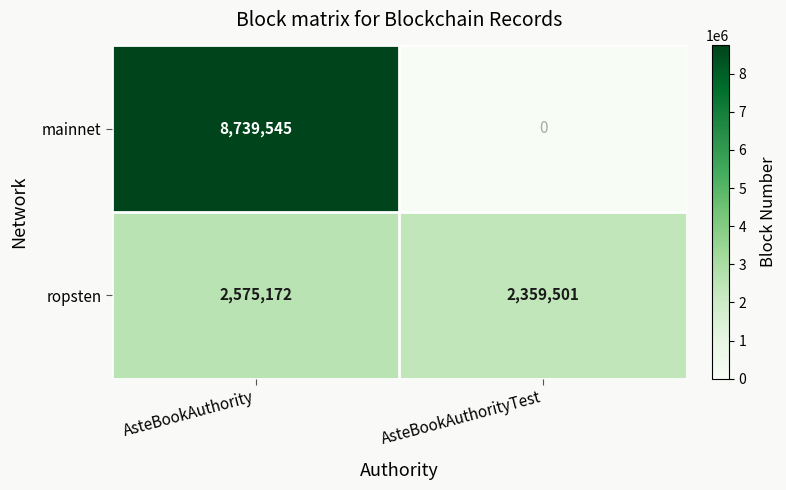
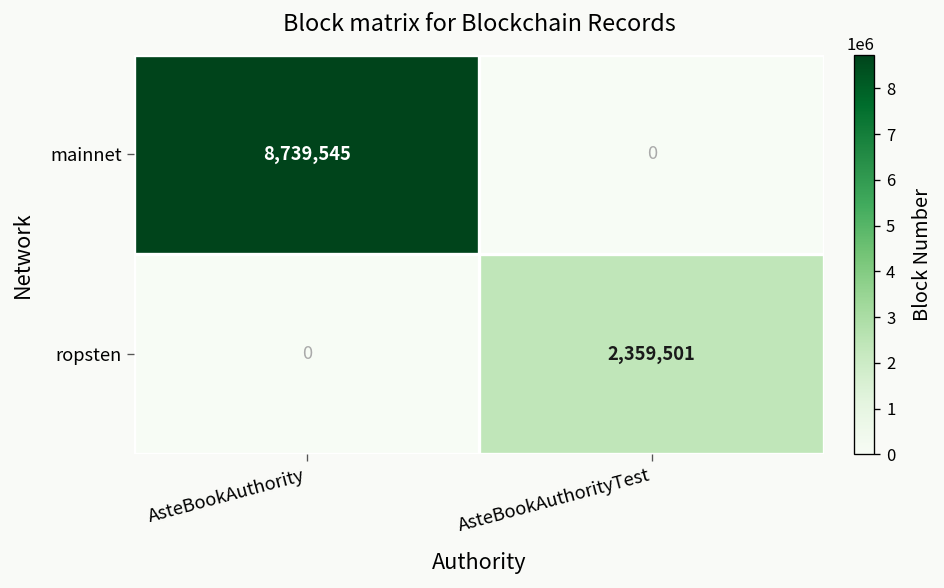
ropsten, AsteBookAuthority: 2,575,172 -> 0
